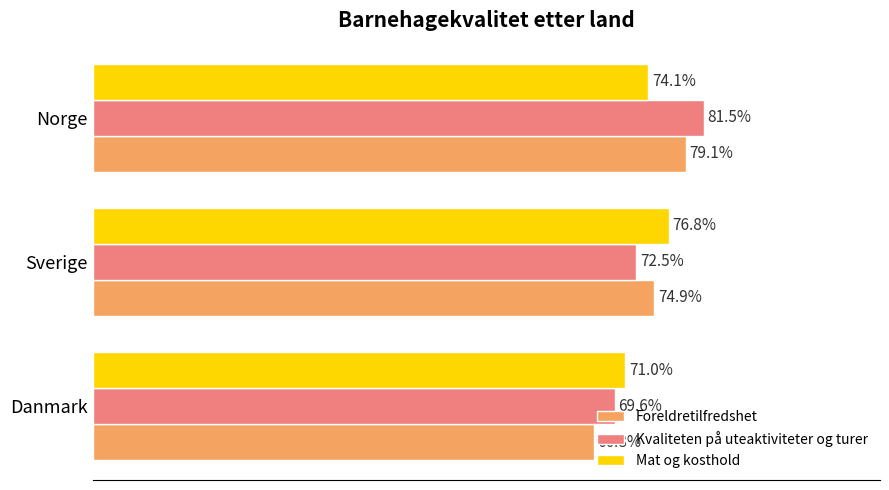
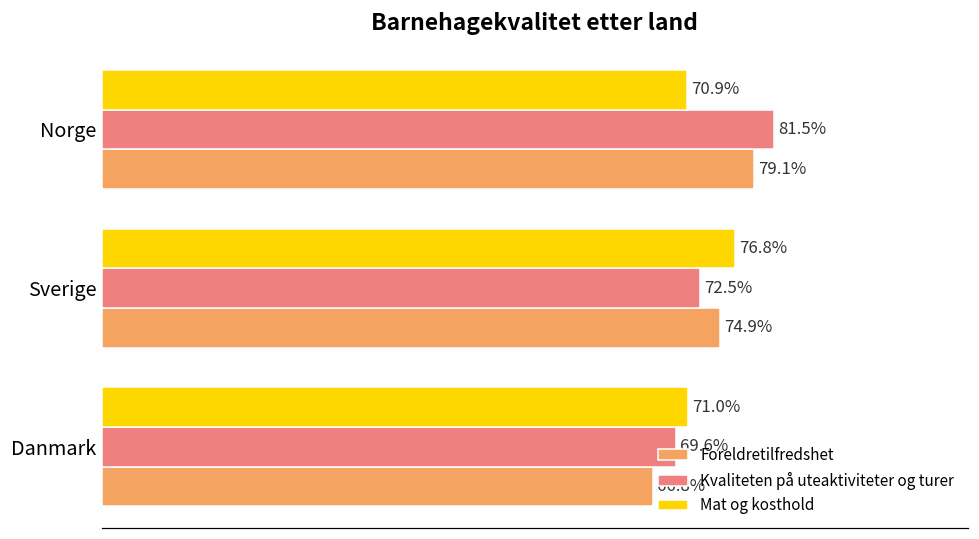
Mat og kosthold, Norge: 74.1% -> 70.9%
